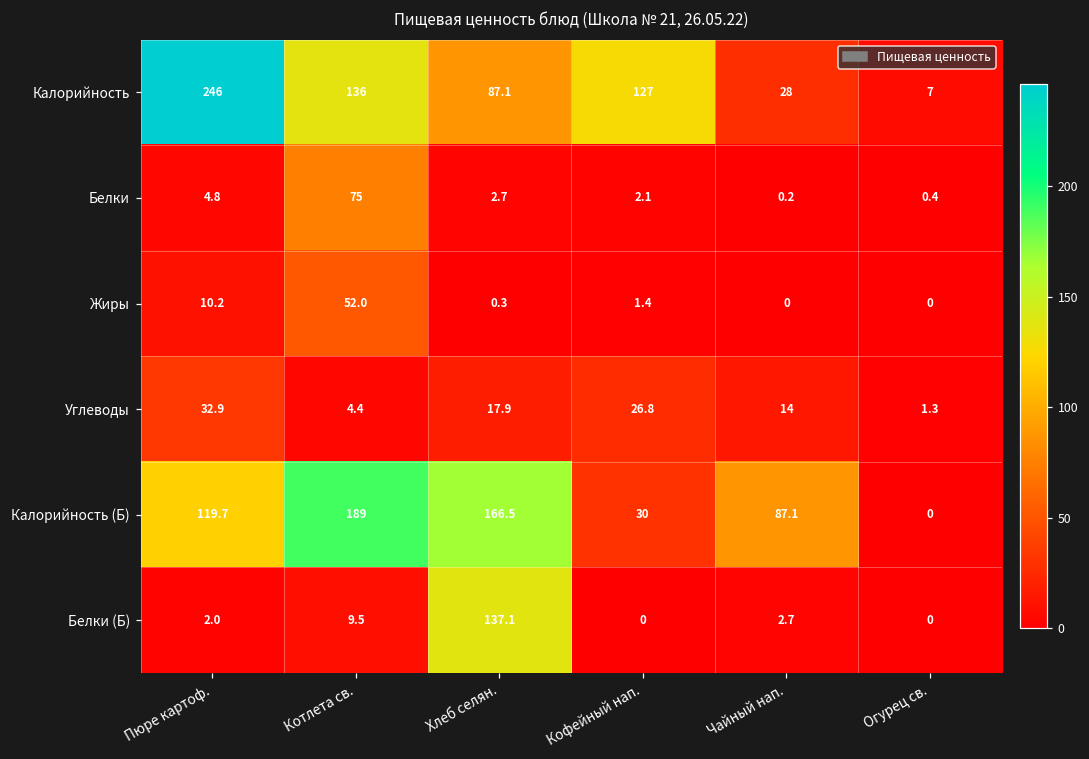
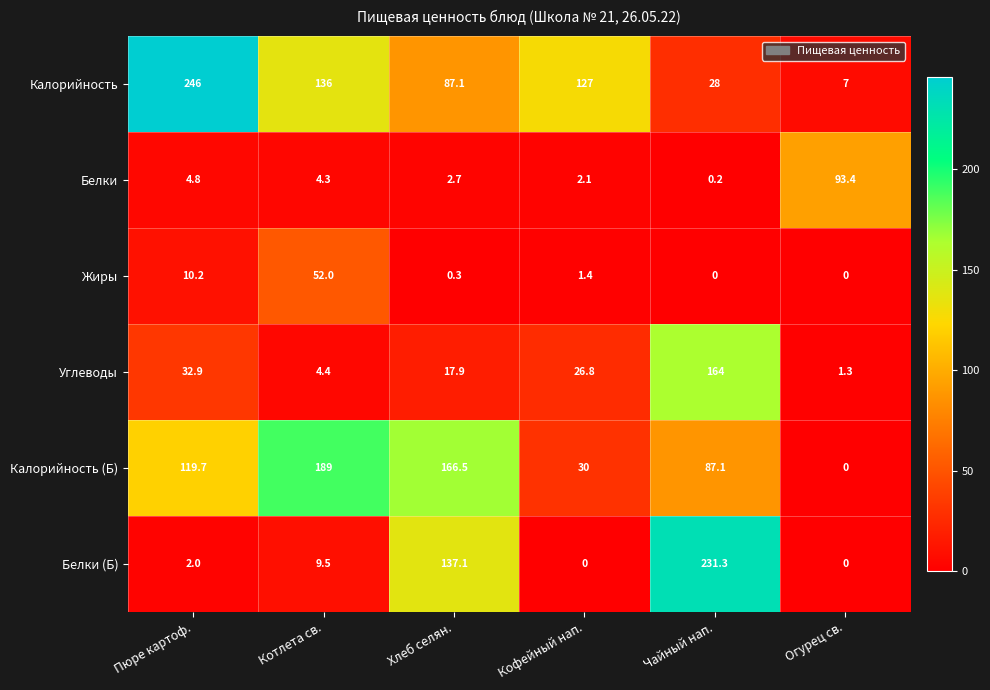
Белки, Котлета св.: 75 -> 4.3
Белки, Огурец св.: 0.4 -> 93.4
Углеводы, Чайный нап.: 14 -> 164
Белки (Б), Чайный нап.: 2.7 -> 231.3
